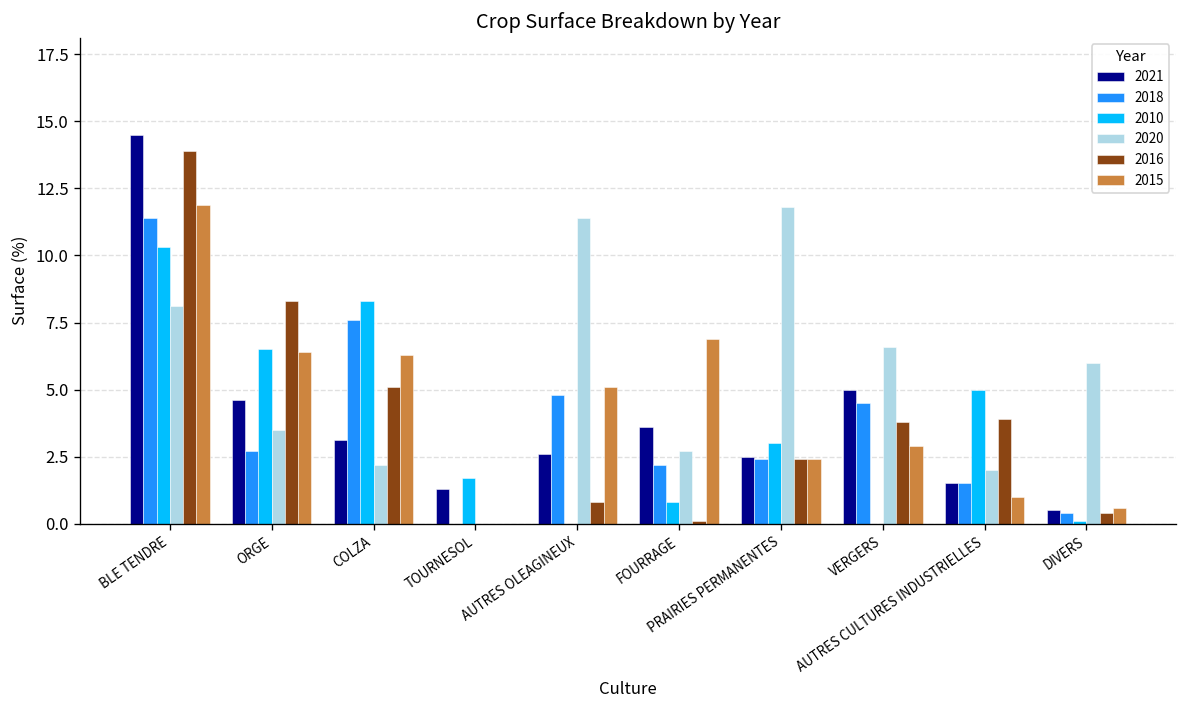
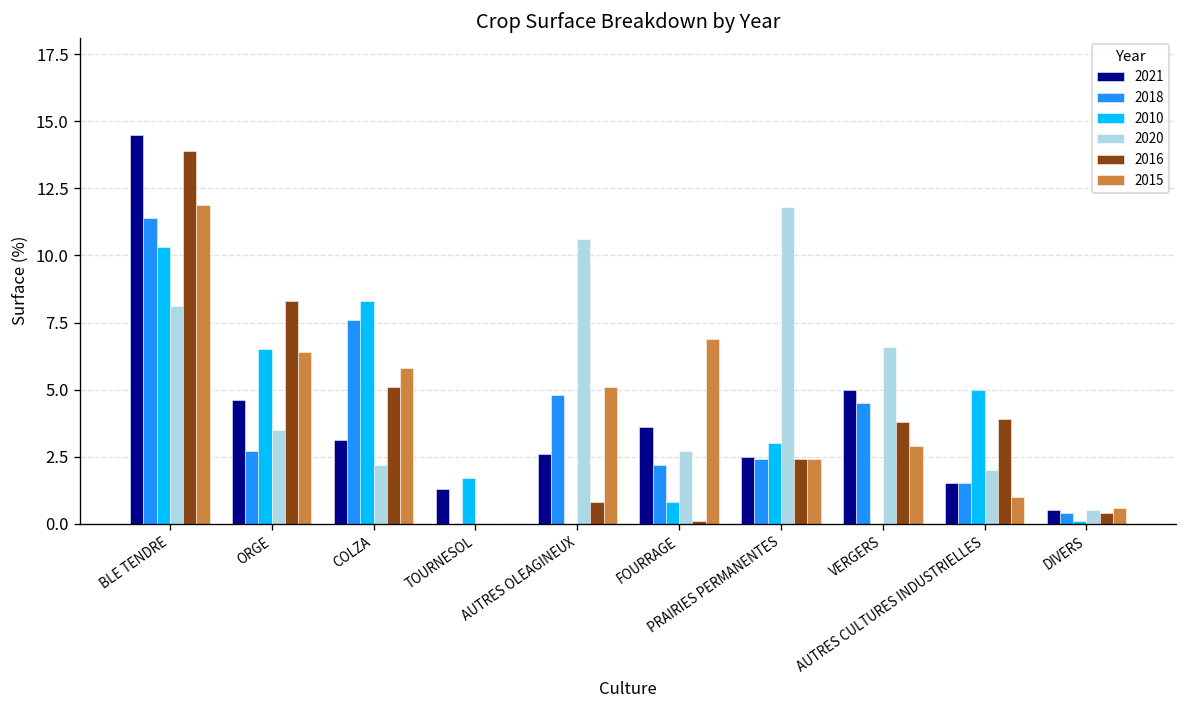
2015, COLZA: 6.3 -> 5.8
2020, AUTRES OLEAGINEUX: 11.4 -> 10.6
2020, DIVERS: 6.0 -> 0.5
